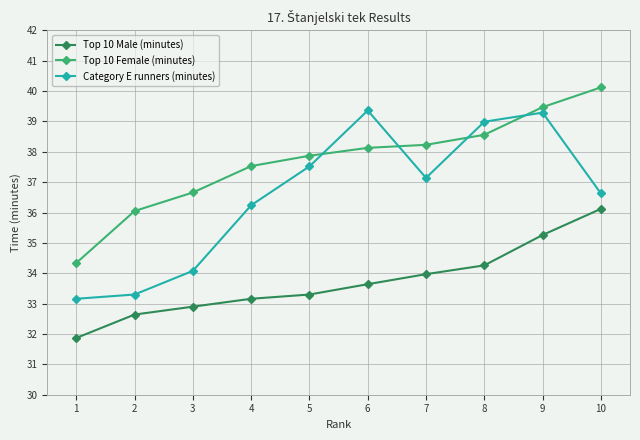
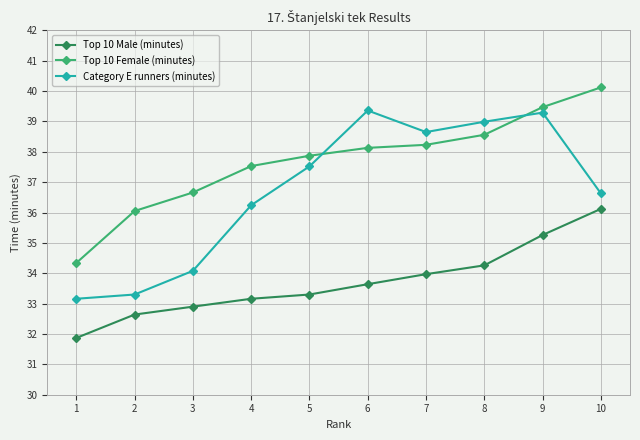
Category E runners (minutes), 7: 37.1 -> 38.7
